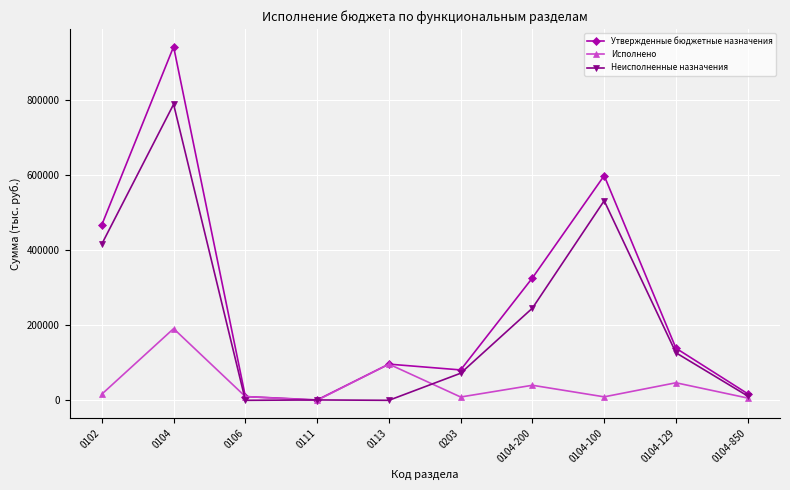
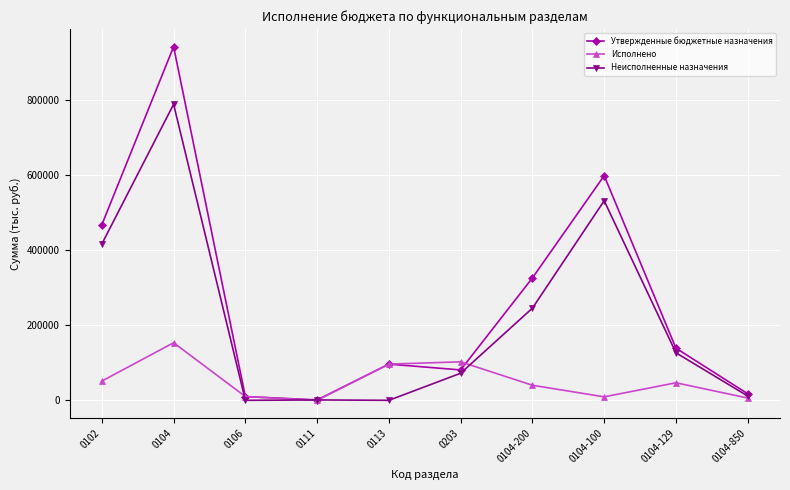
Исполнено, 0102: 20000 -> 50000
Исполнено, 0104: 190000 -> 150000
Исполнено, 0203: 10000 -> 100000
